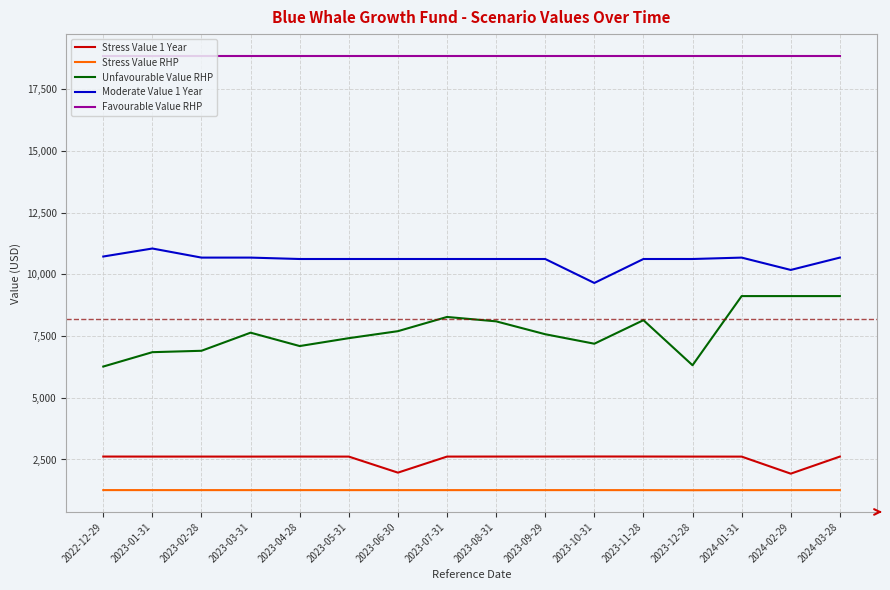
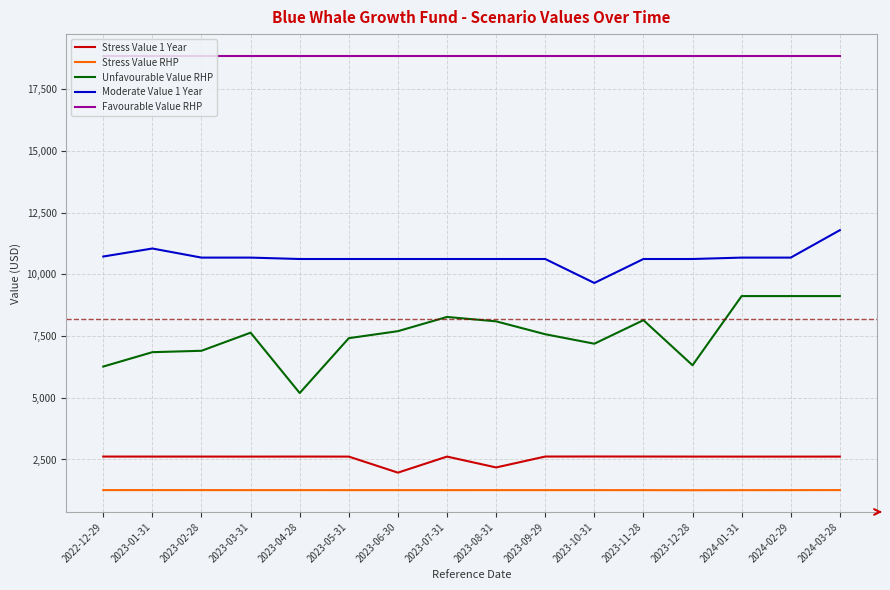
Unfavourable Value RHP, 2023-04-28: 7,100 -> 5,200
Stress Value 1 Year, 2023-08-31: 2,600 -> 2,200
Stress Value 1 Year, 2024-02-29: 1,900 -> 2,600
Moderate Value 1 Year, 2024-02-29: 10,200 -> 10,700
Moderate Value 1 Year, 2024-03-28: 10,700 -> 11,800
